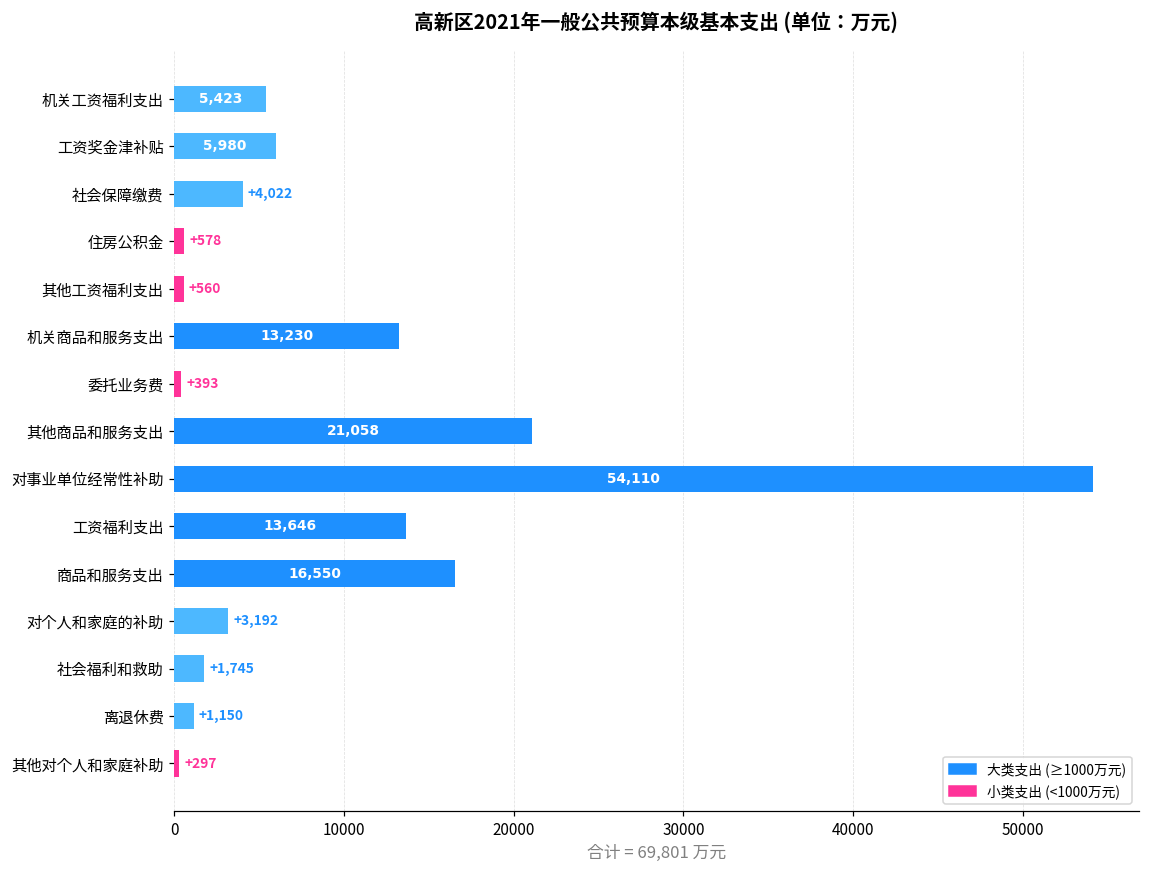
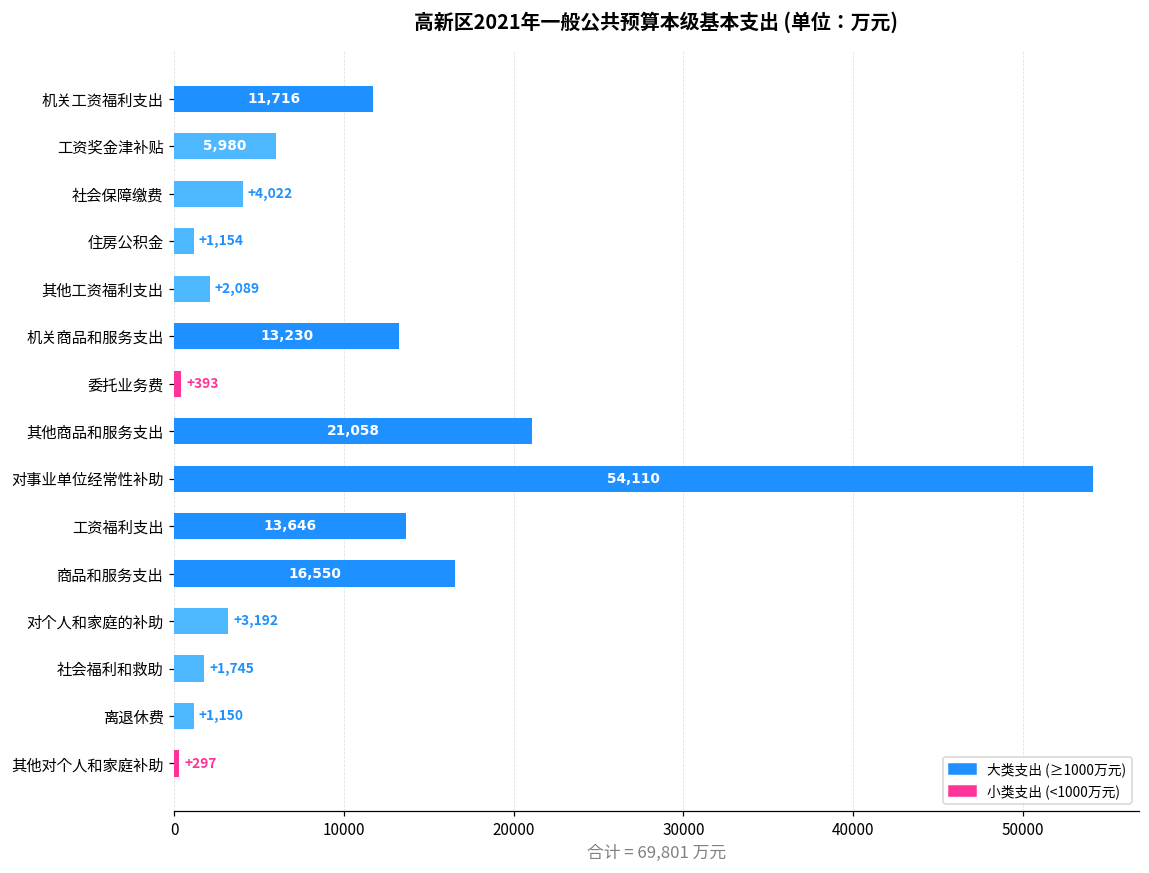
机关工资福利支出: 5,423 -> 11,716
住房公积金: +578 -> +1,154
其他工资福利支出: +560 -> +2,089
